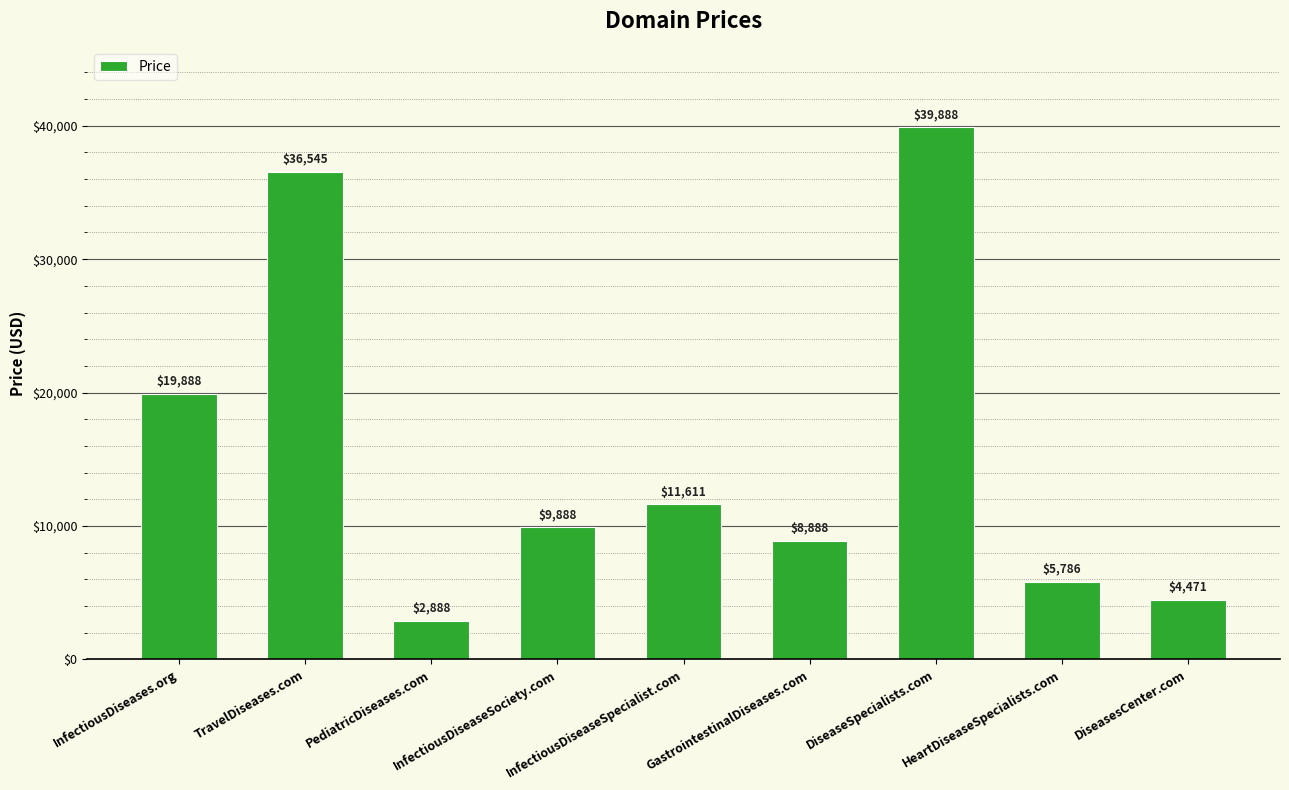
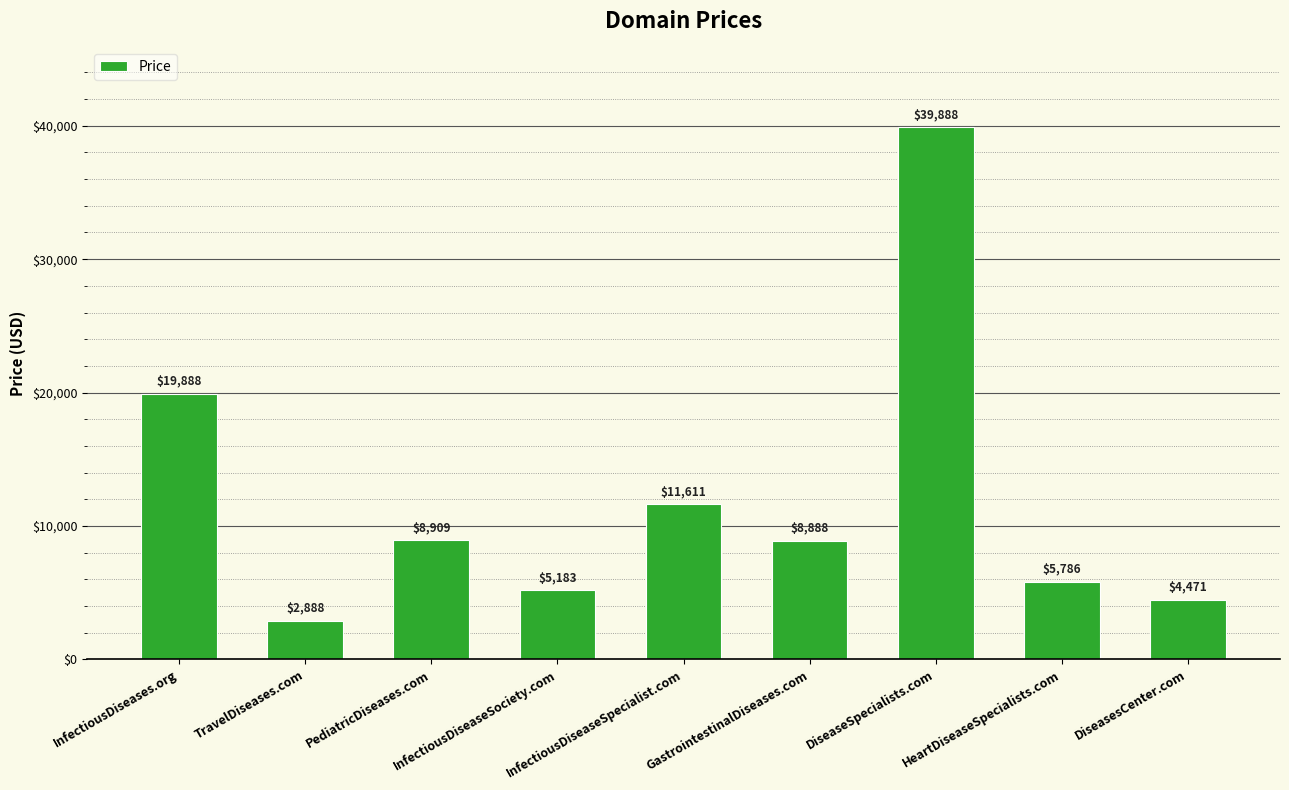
TravelDiseases.com: $36,545 -> $2,888
PediatricDiseases.com: $2,888 -> $8,909
InfectiousDiseaseSociety.com: $9,888 -> $5,183
